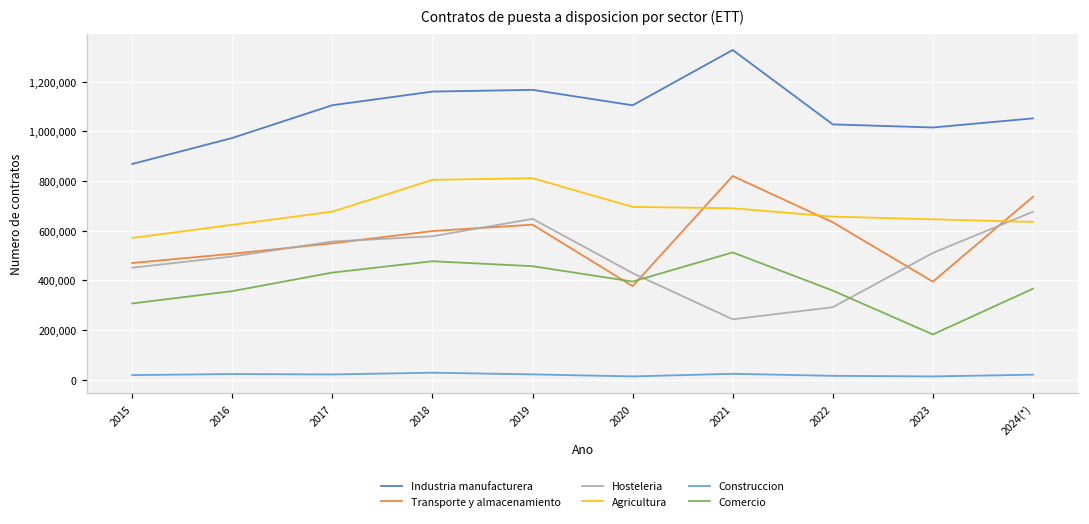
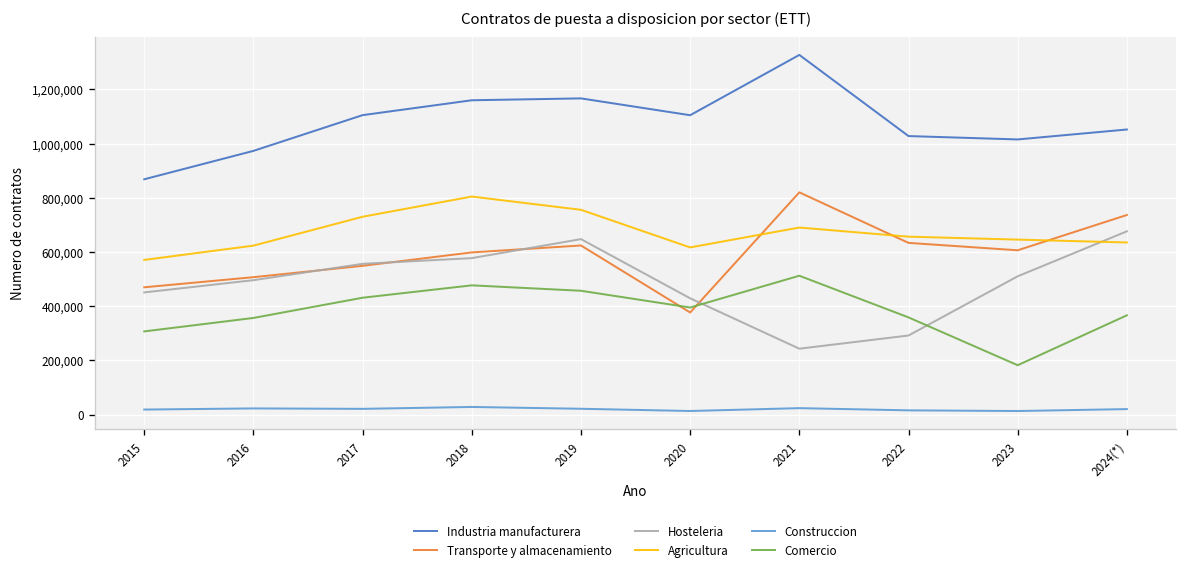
Agricultura, 2017: 680,000 -> 730,000
Agricultura, 2019: 810,000 -> 760,000
Agricultura, 2020: 700,000 -> 620,000
Transporte y almacenamiento, 2023: 390,000 -> 610,000
